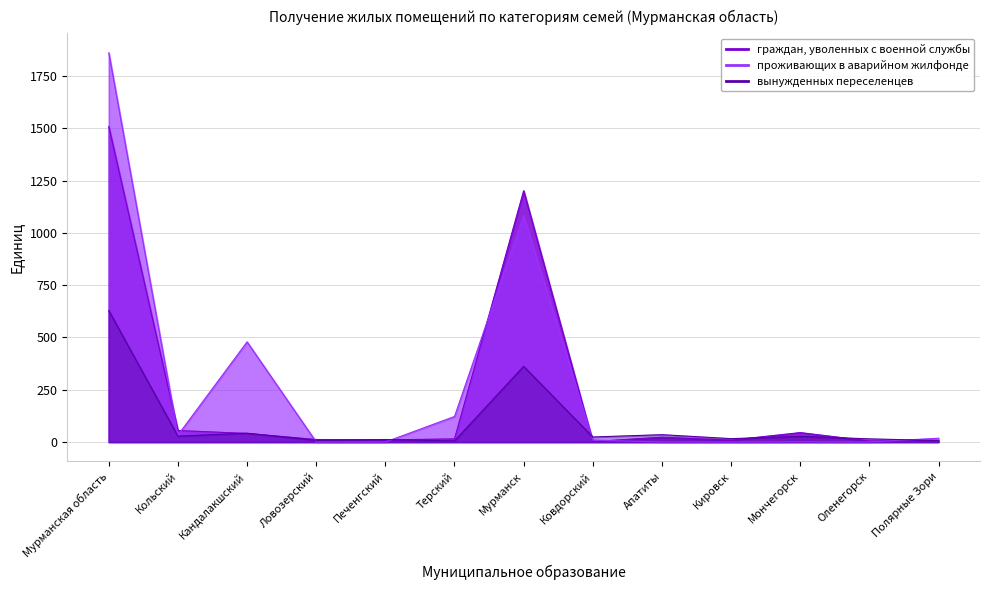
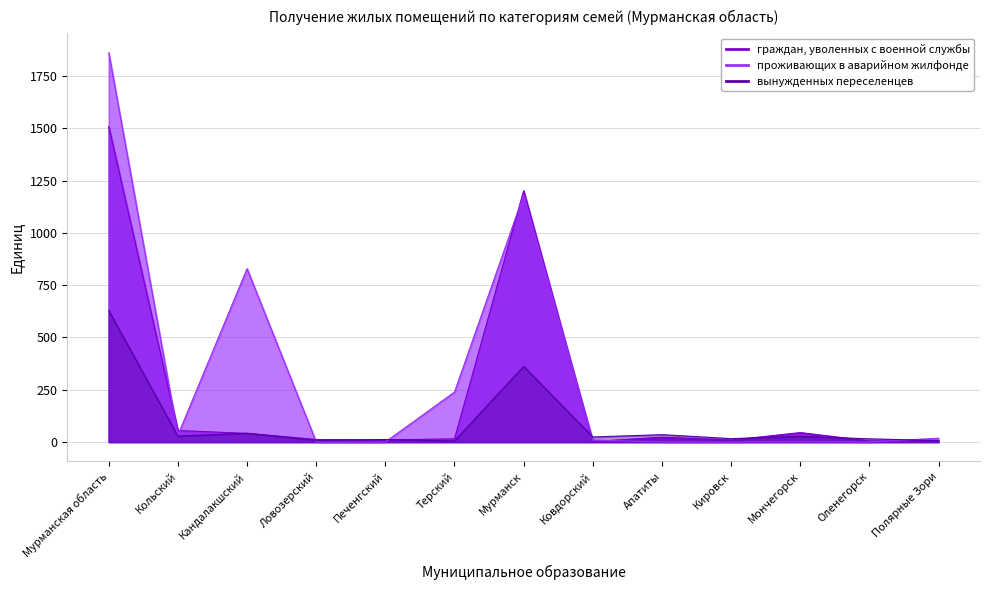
проживающих в аварийном жилфонде, Кандалакшский: 480 -> 830
проживающих в аварийном жилфонде, Терский: 120 -> 240
проживающих в аварийном жилфонде, Мурманск: 1080 -> 1180
